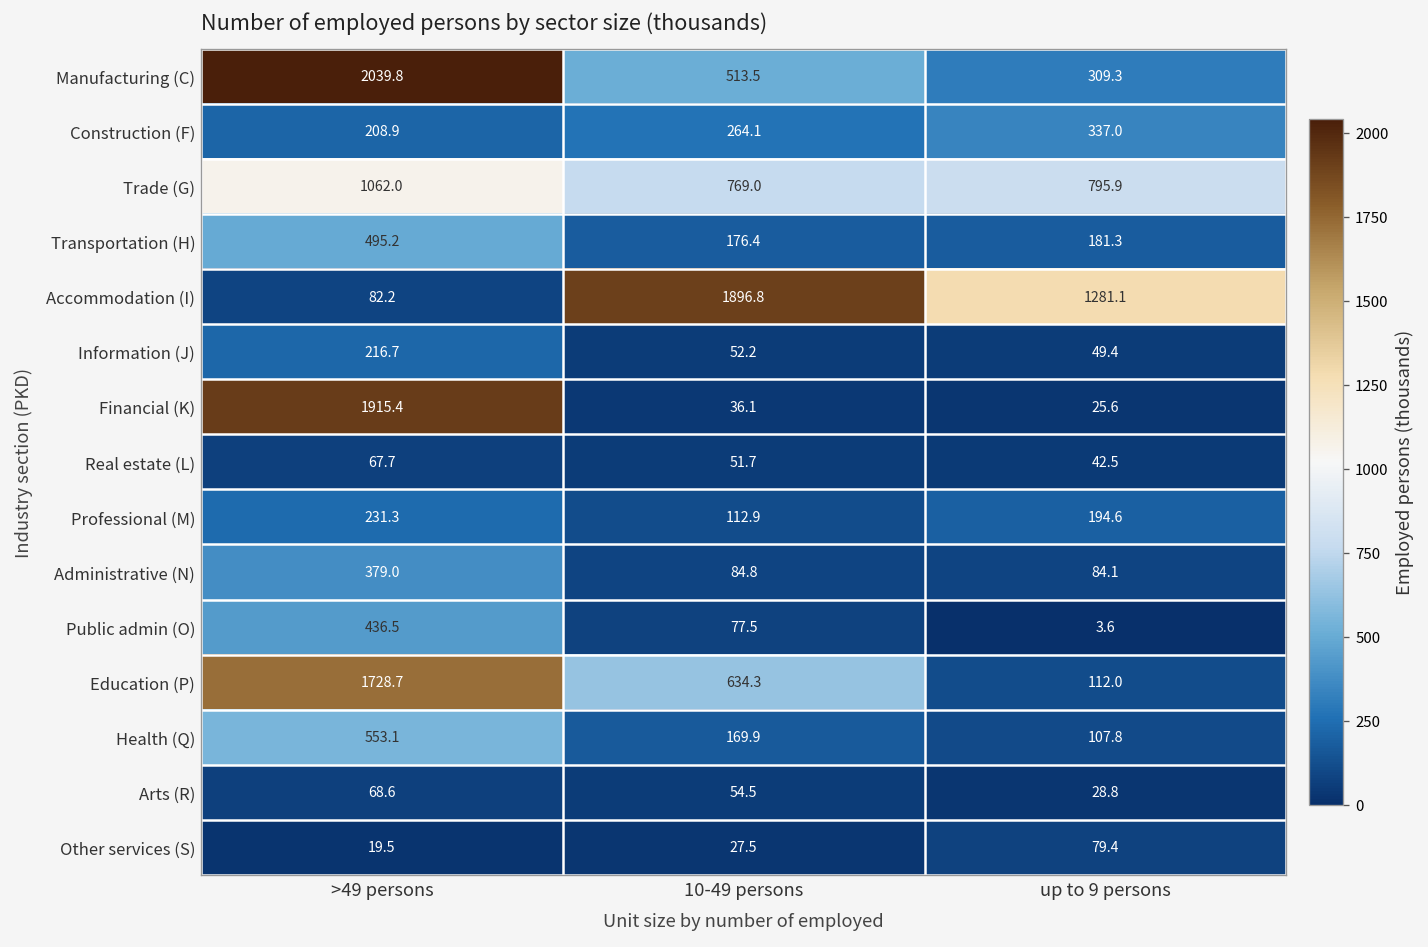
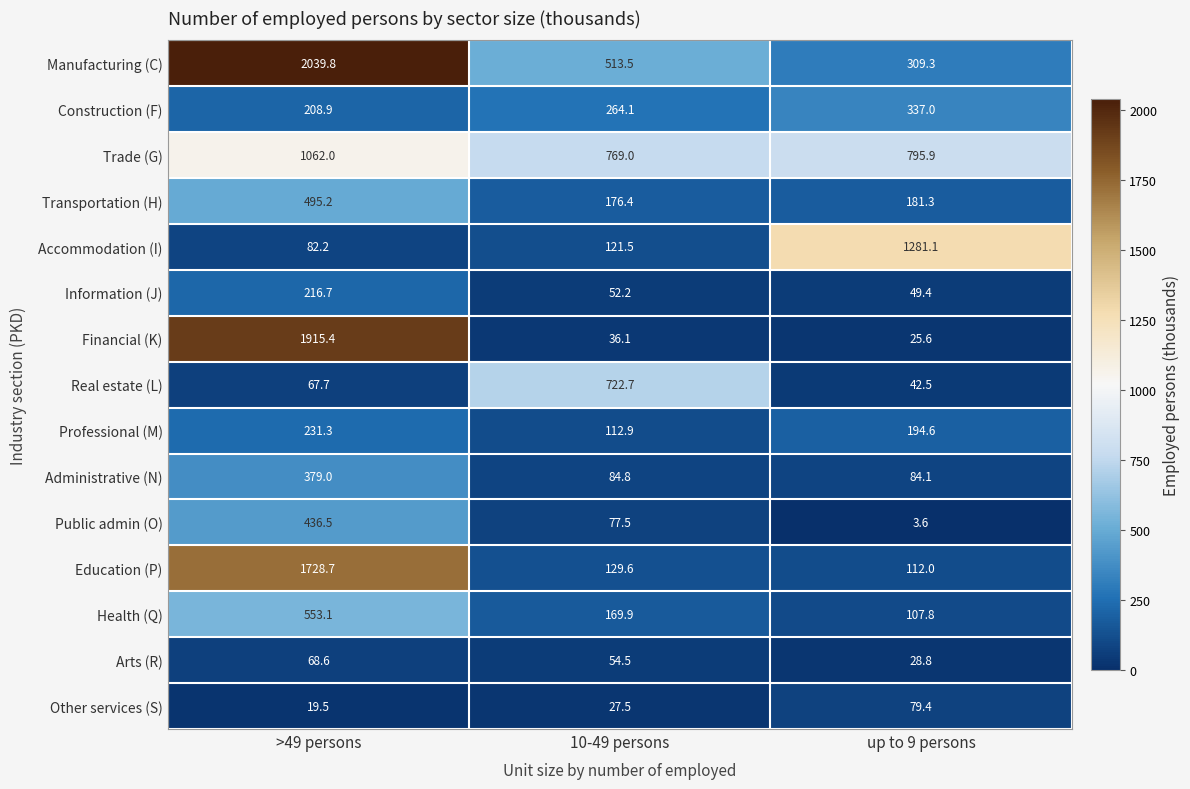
Accommodation (I), 10-49 persons: 1896.8 -> 121.5
Real estate (L), 10-49 persons: 51.7 -> 722.7
Education (P), 10-49 persons: 634.3 -> 129.6
